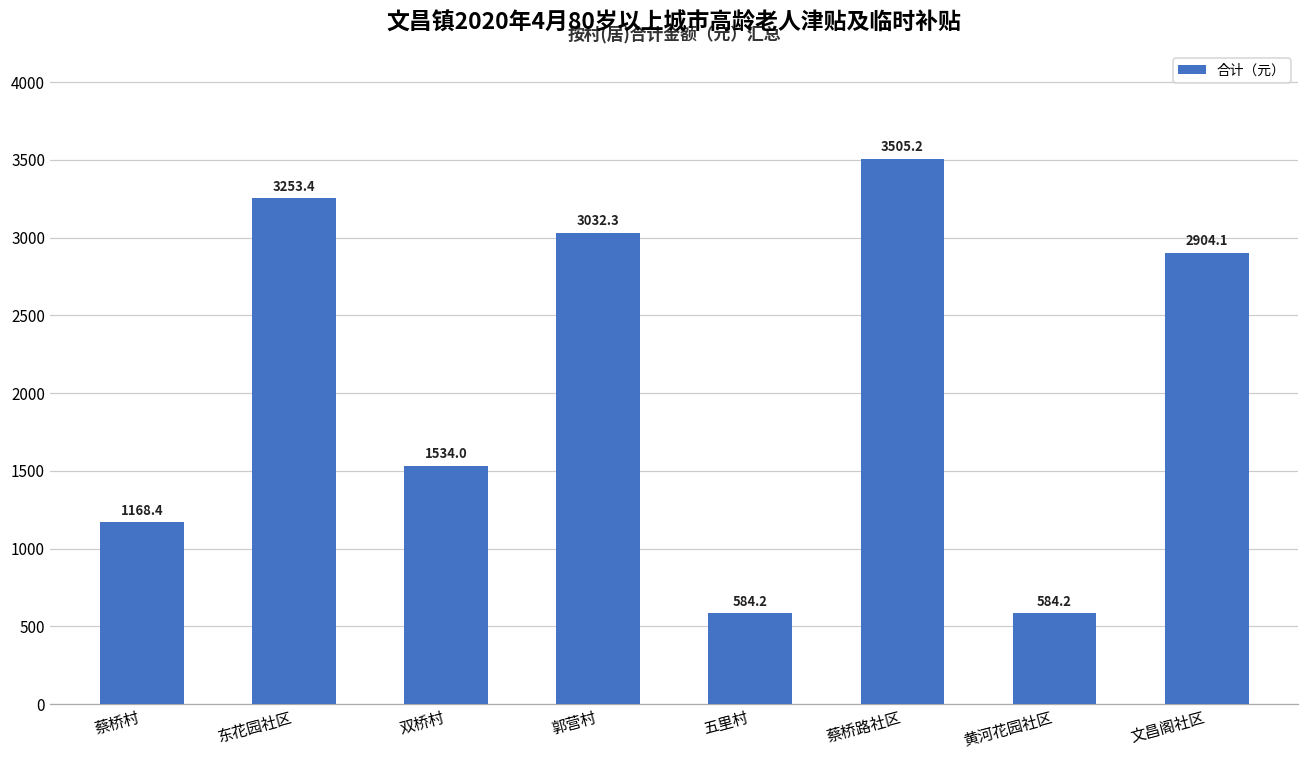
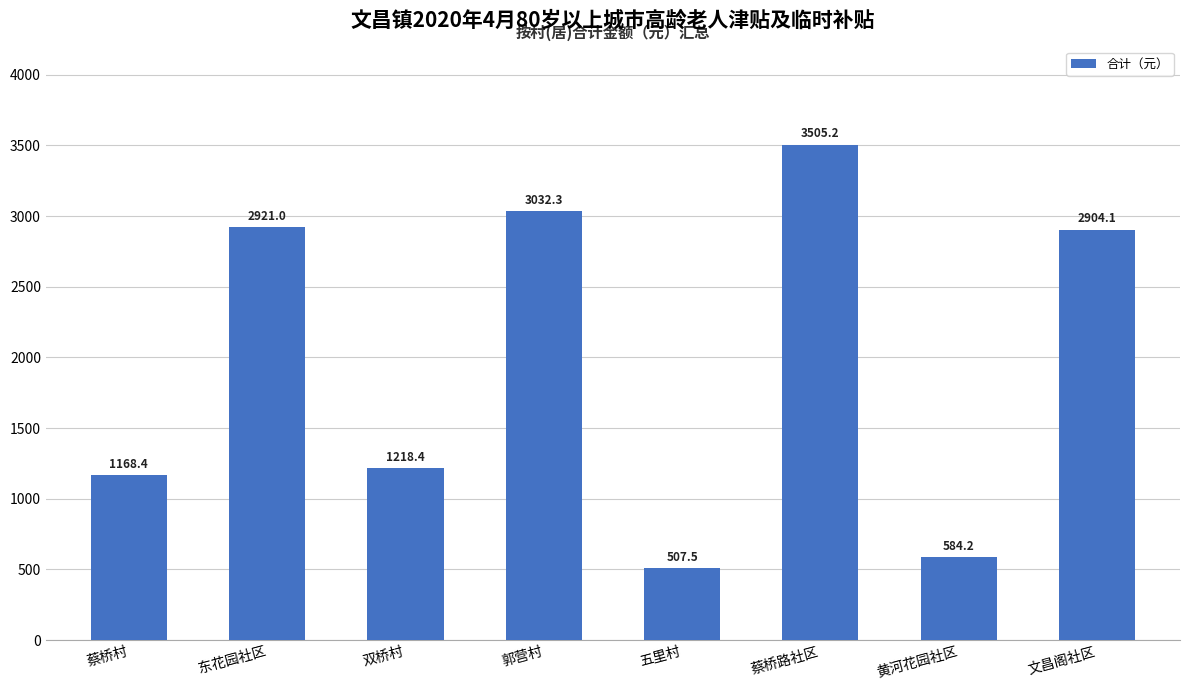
东花园社区: 3253.4 -> 2921.0
双桥村: 1534.0 -> 1218.4
五里村: 584.2 -> 507.5
